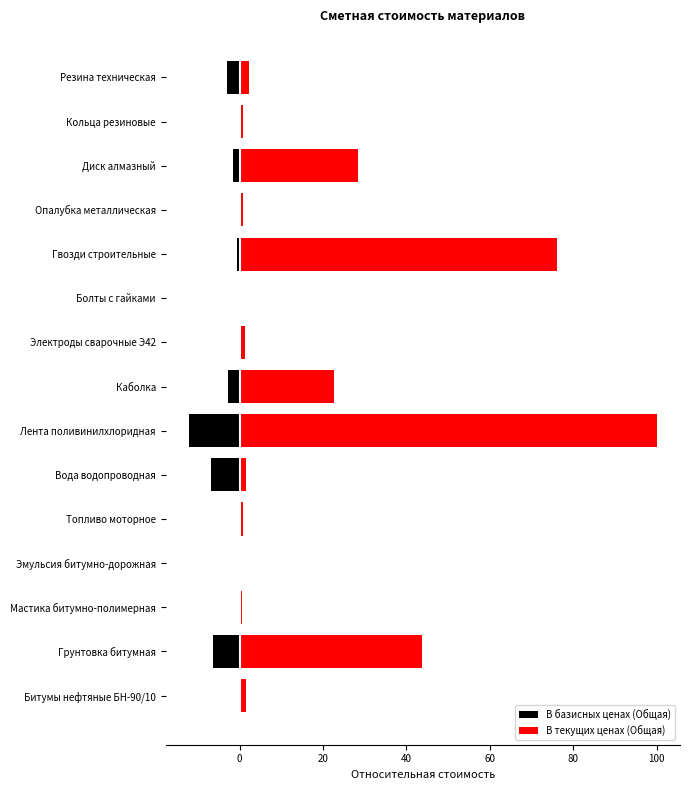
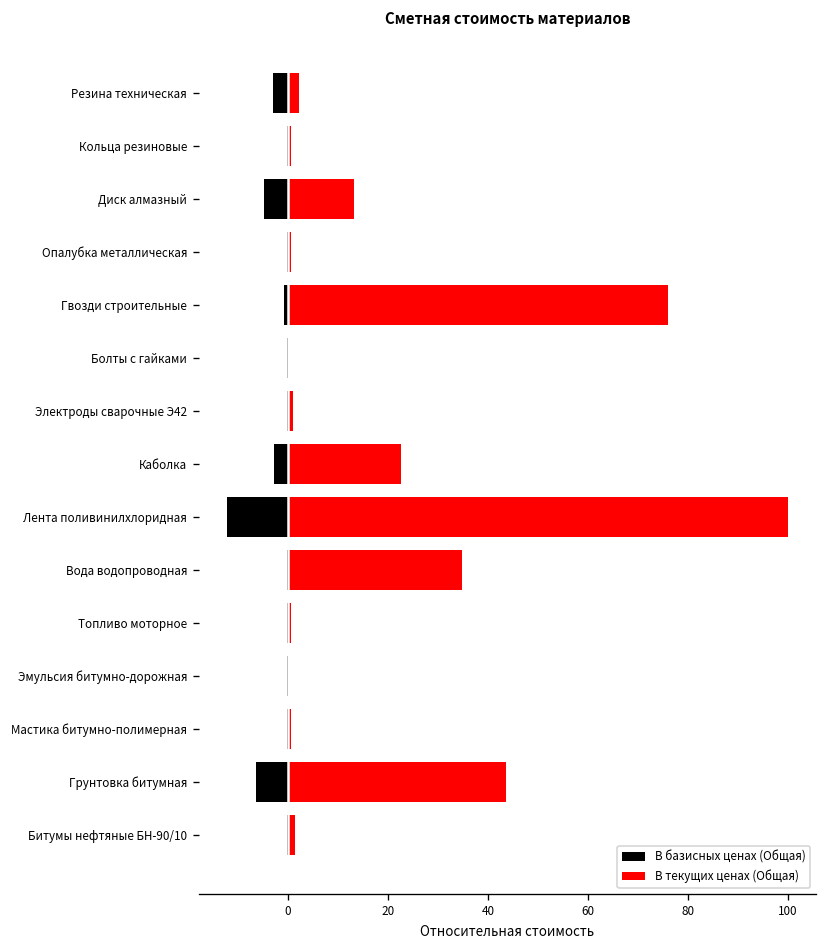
В базисных ценах (Общая), Диск алмазный: -2 -> -5
В текущих ценах (Общая), Диск алмазный: 28 -> 13
В базисных ценах (Общая), Вода водопроводная: -7 -> 0
В текущих ценах (Общая), Вода водопроводная: 2 -> 35
